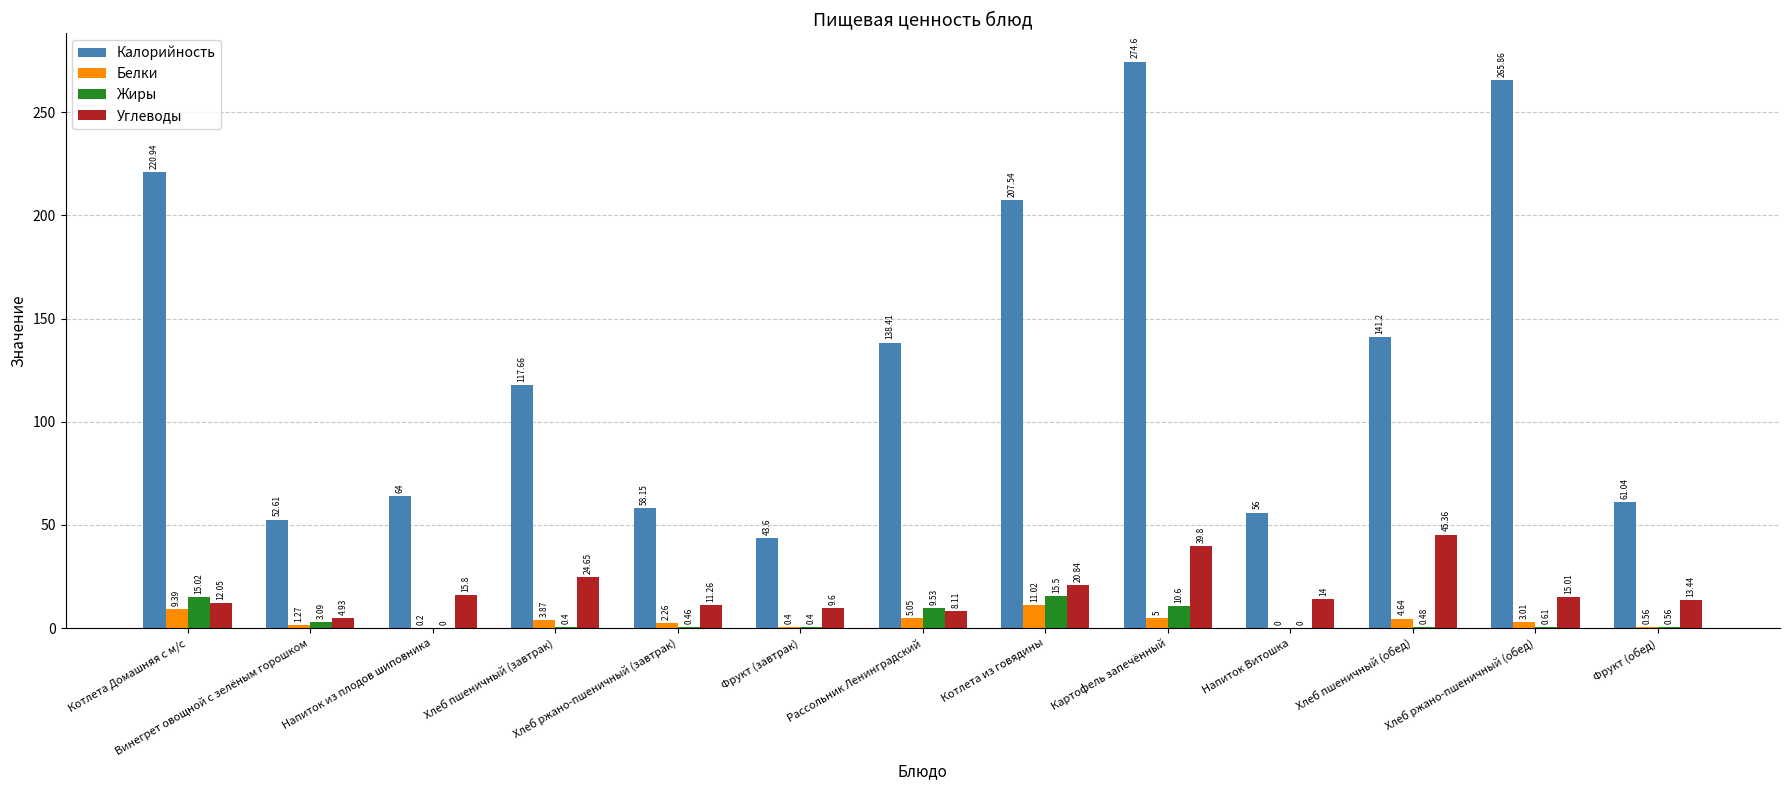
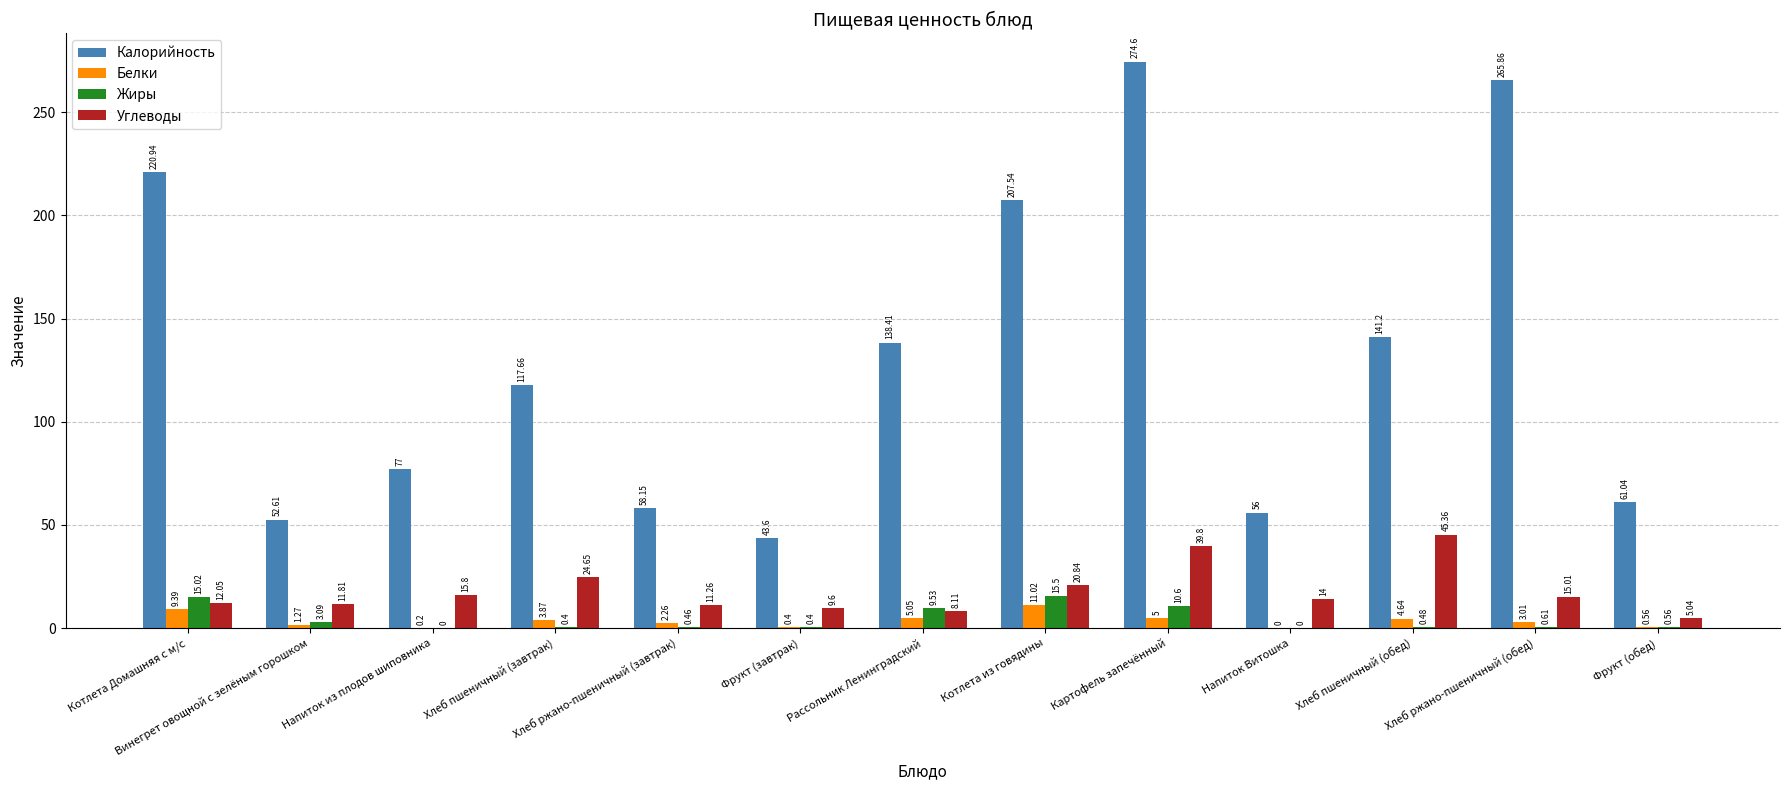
Углеводы, Винегрет овощной с зелёным горошком: 4.93 -> 11.81
Калорийность, Напиток из плодов шиповника: 64 -> 77
Углеводы, Фрукт (обед): 13.44 -> 5.04
